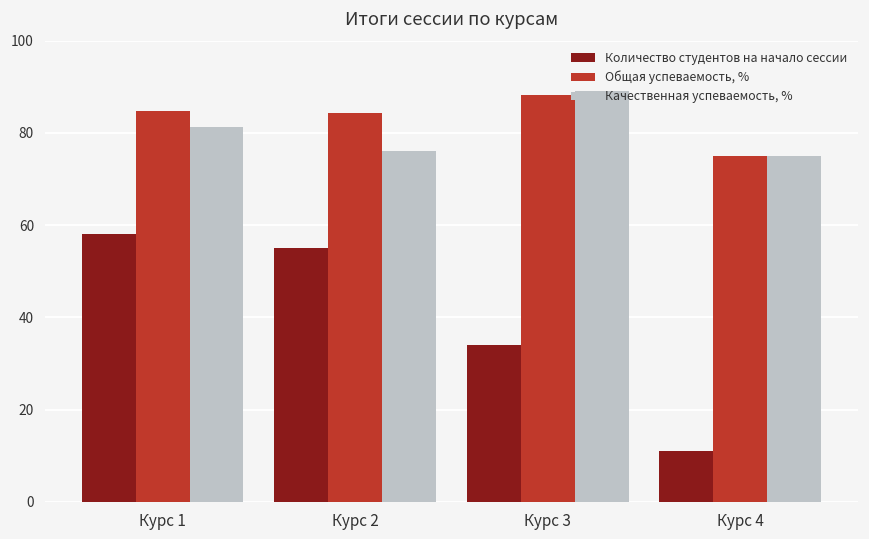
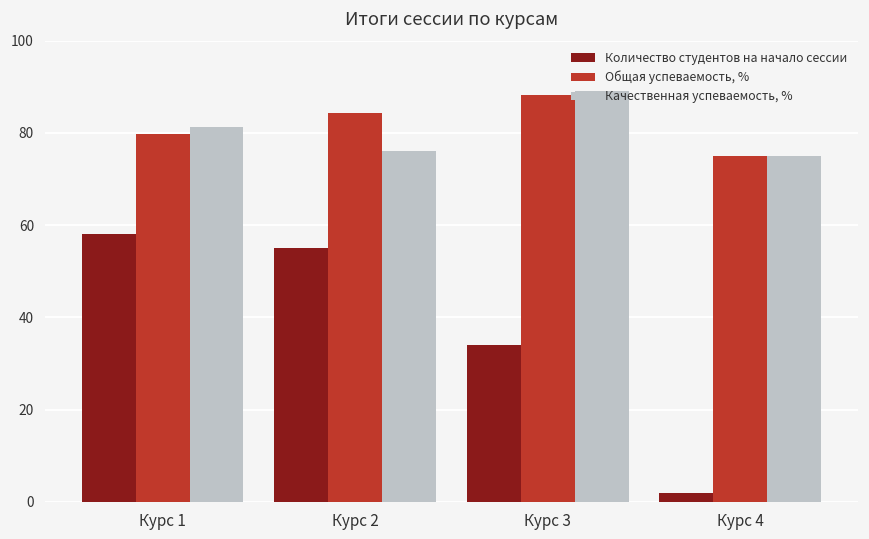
Общая успеваемость, %, Курс 1: 85 -> 80
Количество студентов на начало сессии, Курс 4: 11 -> 2
